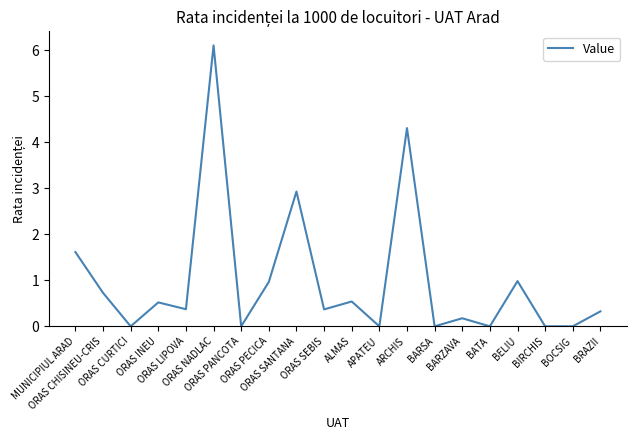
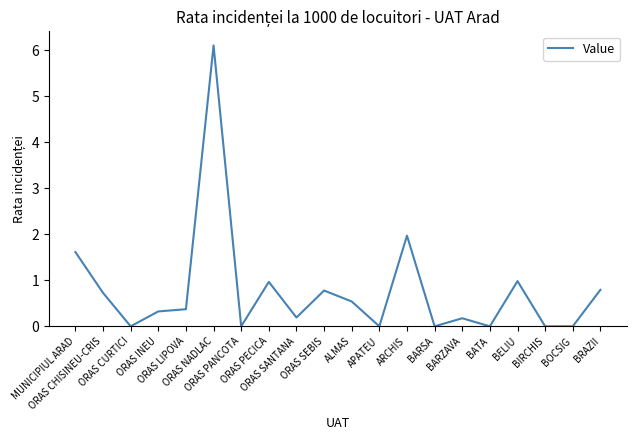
ORAS INEU: 0.5 -> 0.3
ORAS SANTANA: 2.9 -> 0.2
ORAS SEBIS: 0.4 -> 0.8
ARCHIS: 4.3 -> 2.0
BRAZII: 0.3 -> 0.8
